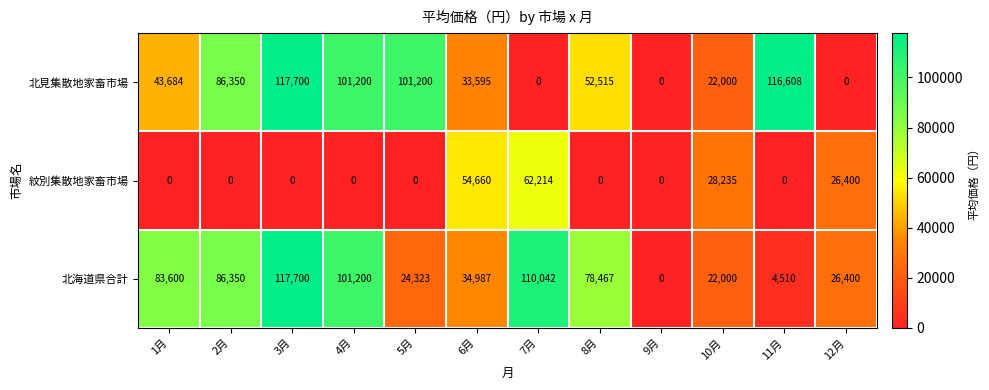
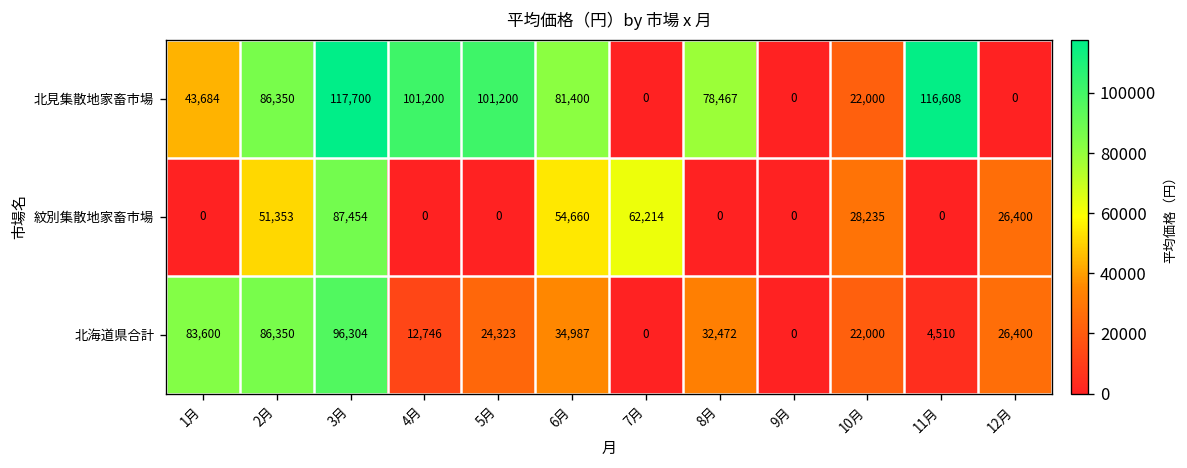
北見集散地家畜市場, 6月: 33,595 -> 81,400
北見集散地家畜市場, 8月: 52,515 -> 78,467
紋別集散地家畜市場, 2月: 0 -> 51,353
紋別集散地家畜市場, 3月: 0 -> 87,454
北海道県合計, 3月: 117,700 -> 96,304
北海道県合計, 4月: 101,200 -> 12,746
北海道県合計, 7月: 110,042 -> 0
北海道県合計, 8月: 78,467 -> 32,472
